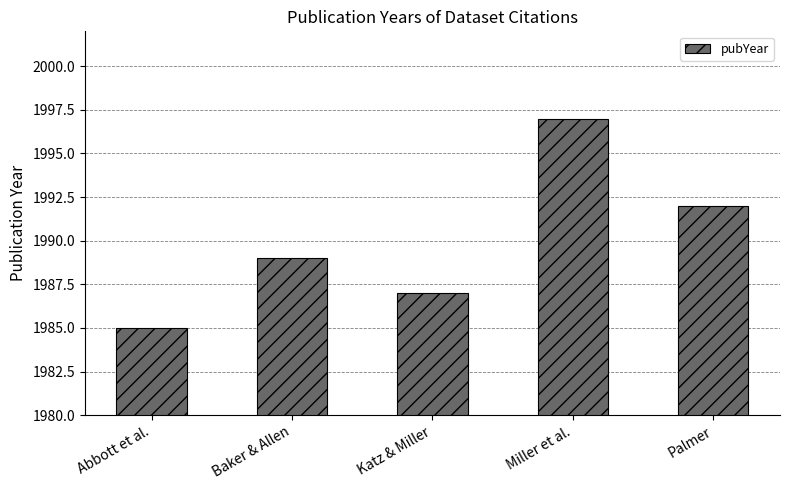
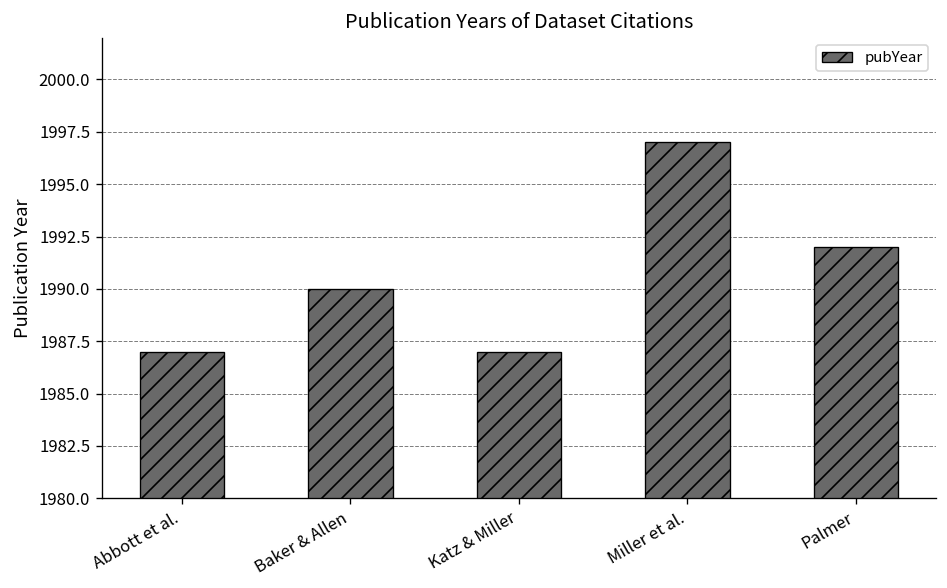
Abbott et al.: 1985 -> 1987
Baker & Allen: 1989 -> 1990
